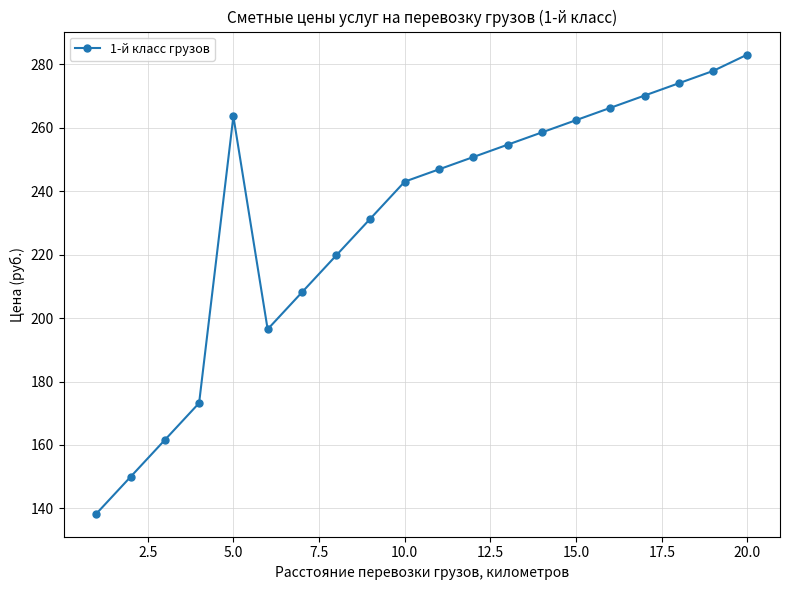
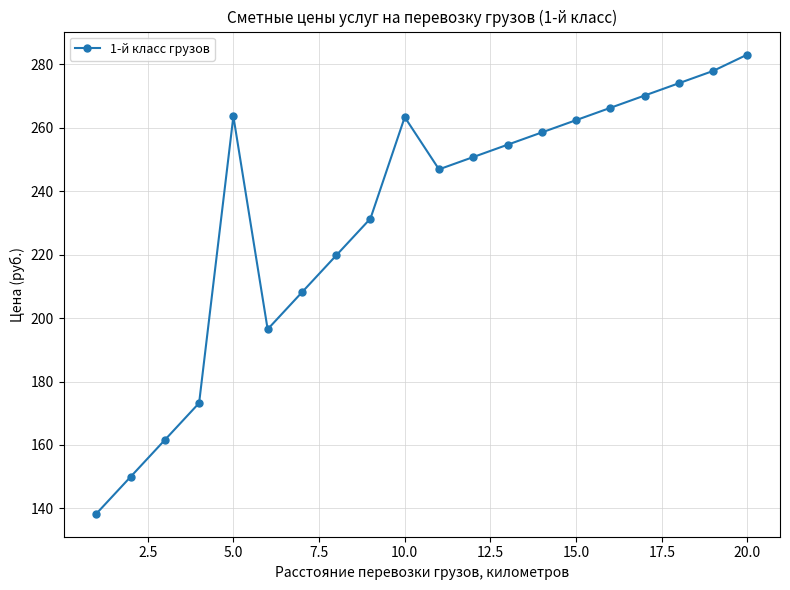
10.0: 243 -> 263
